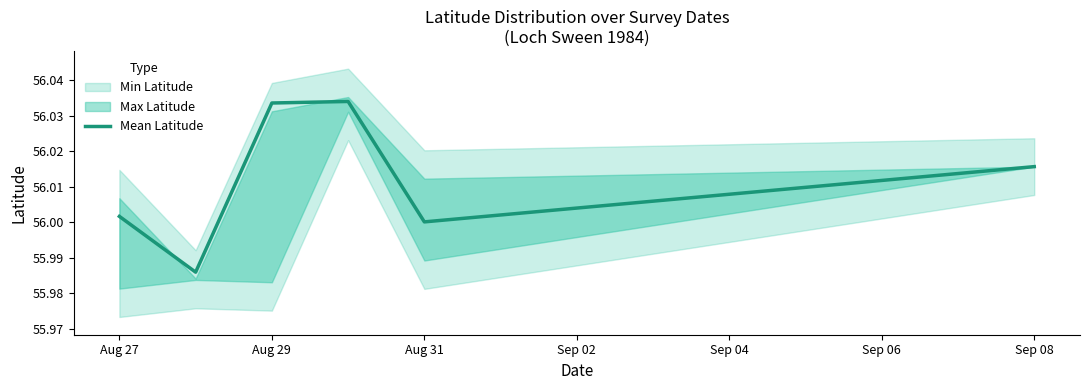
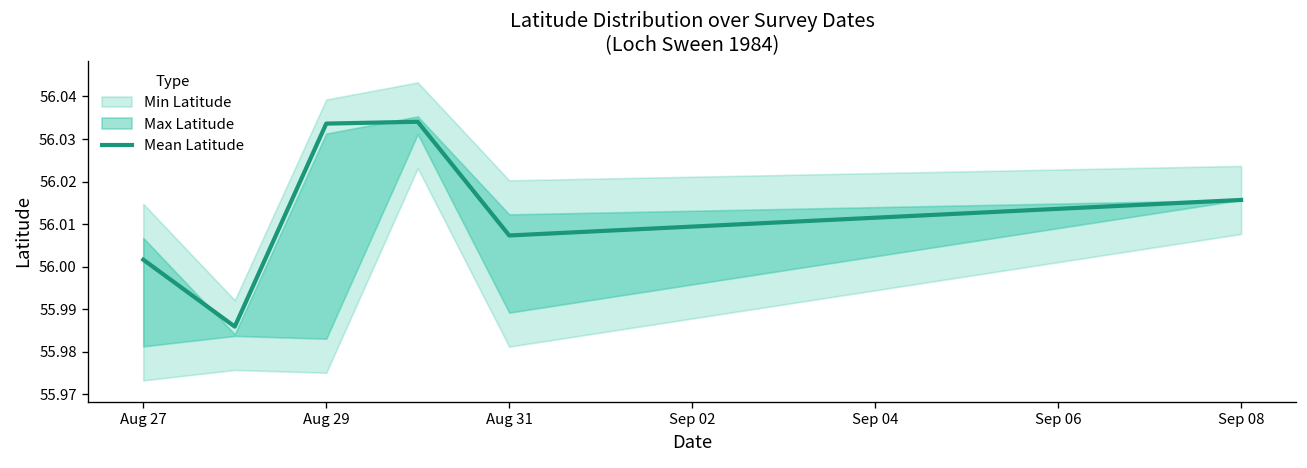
Mean Latitude, Aug 31: 56.000 -> 56.007
